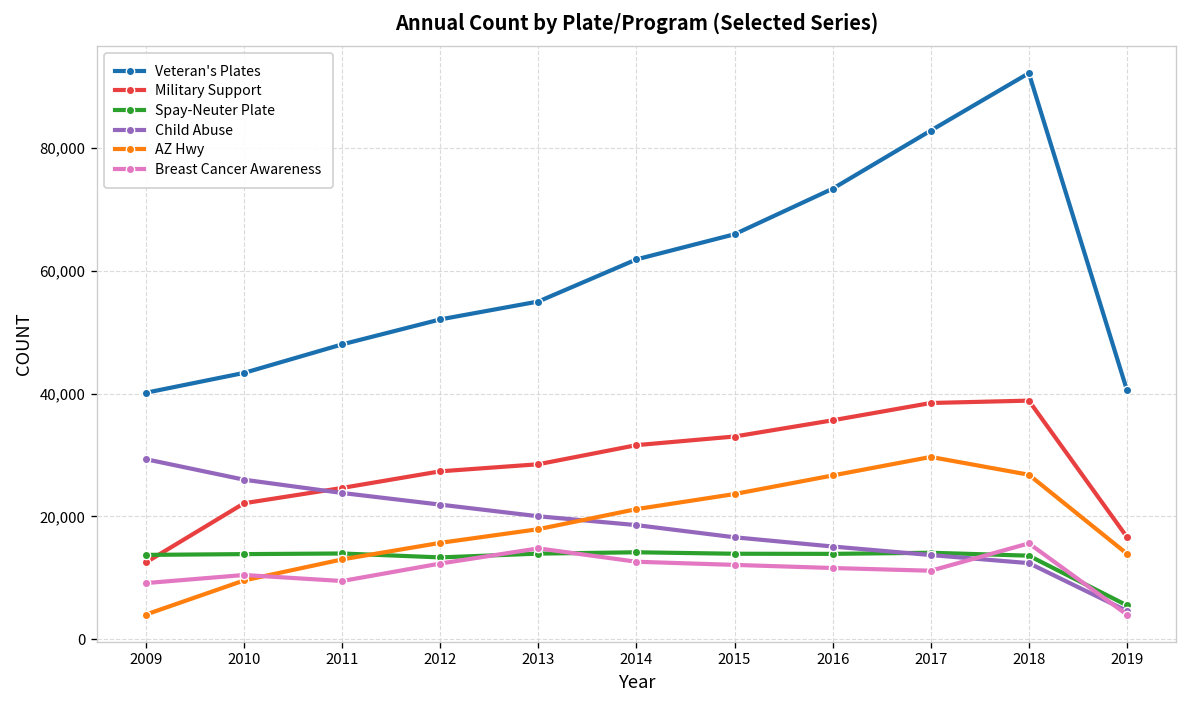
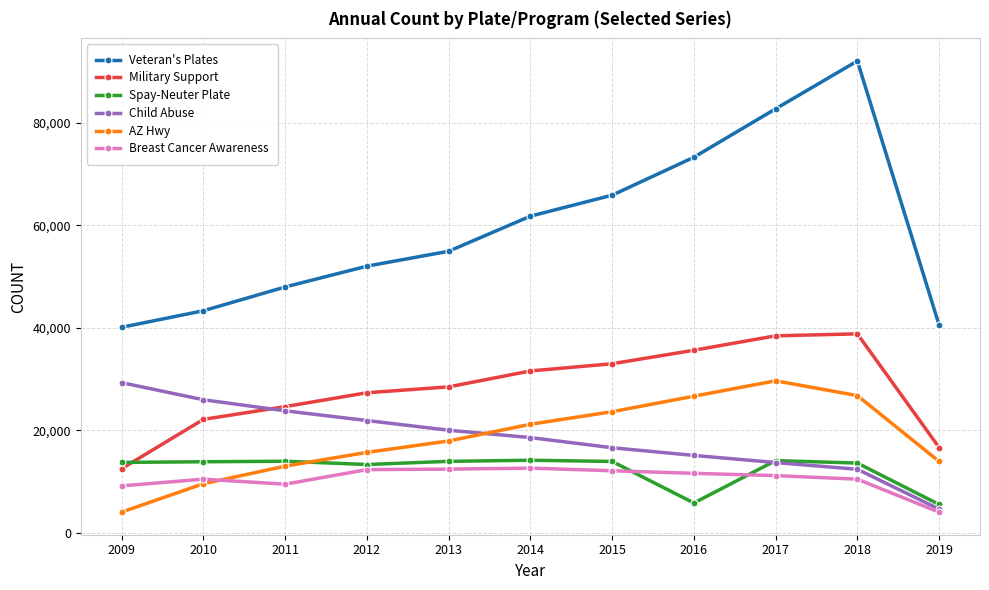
Breast Cancer Awareness, 2013: 15,000 -> 12,000
Spay-Neuter Plate, 2016: 14,000 -> 6,000
Breast Cancer Awareness, 2018: 16,000 -> 10,000
